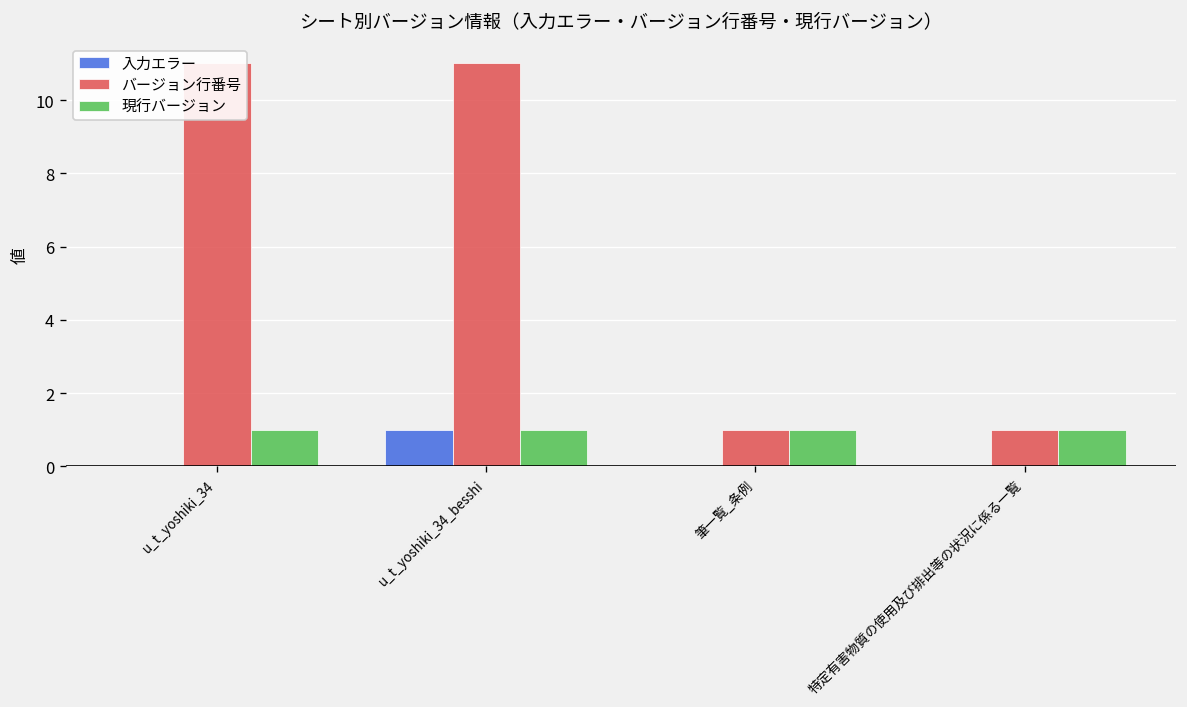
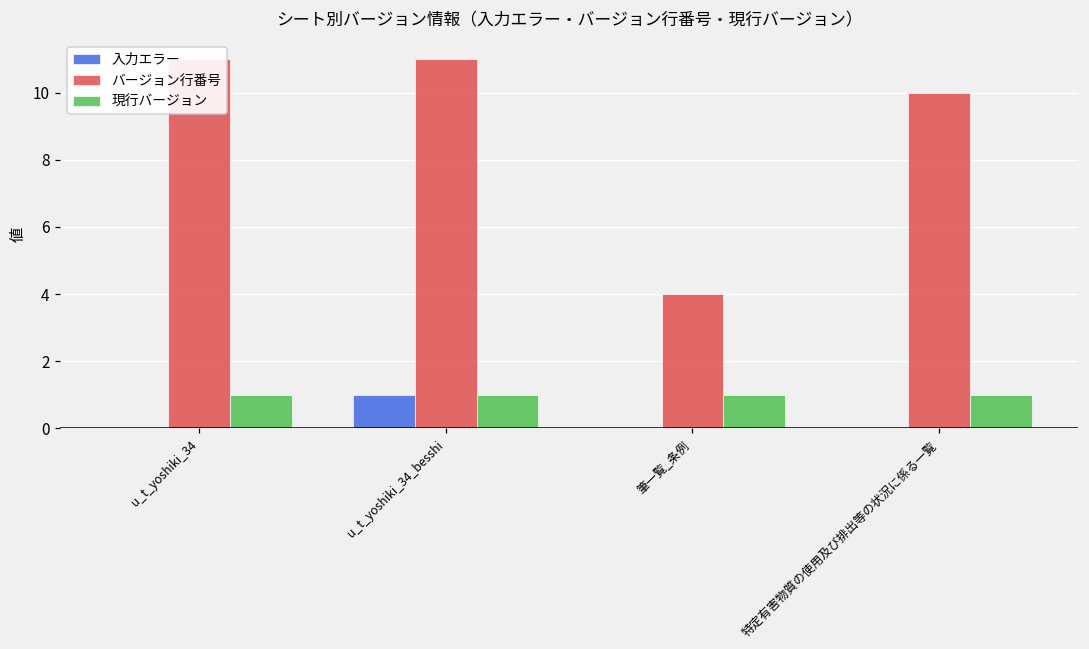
バージョン行番号, 筆一覧_条例: 1 -> 4
バージョン行番号, 特定有害物質の使用及び排出等の状況に係る一覧: 1 -> 10
